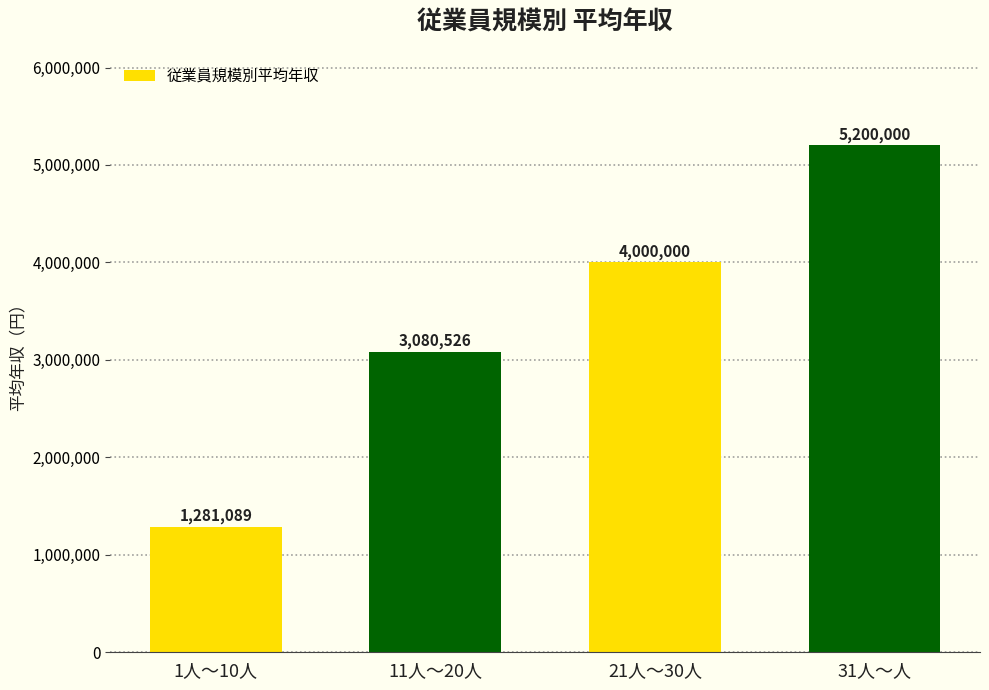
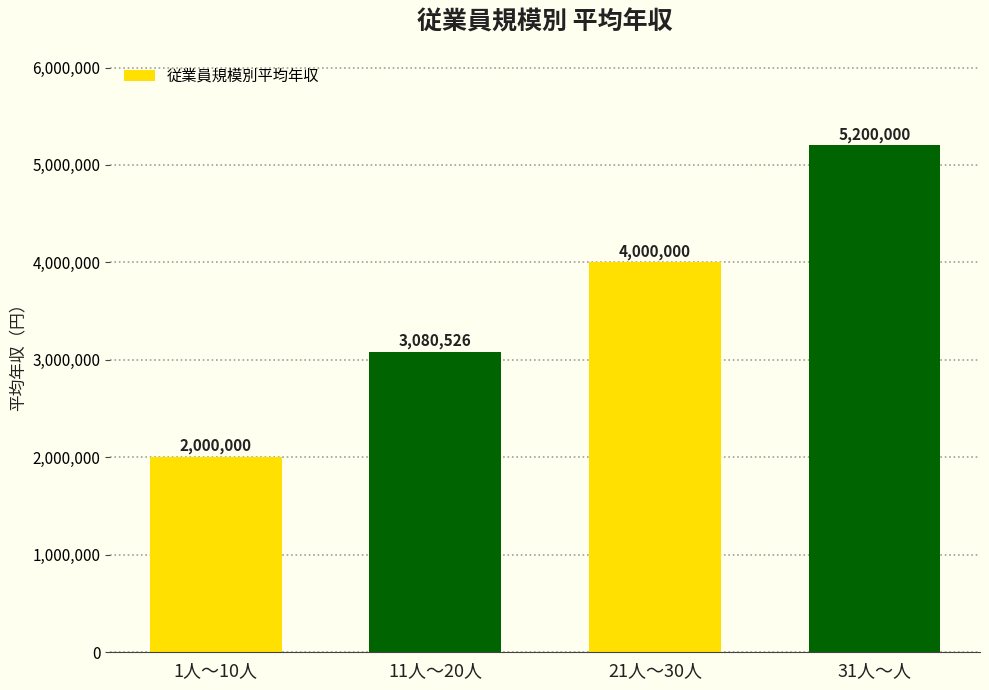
1人～10人: 1,281,089 -> 2,000,000
